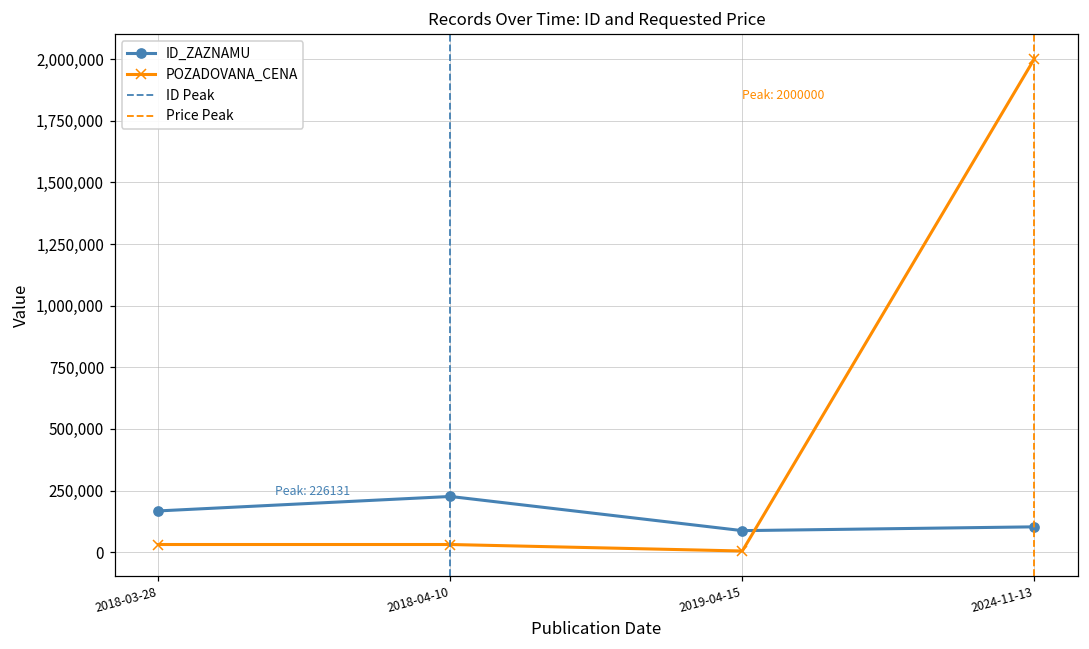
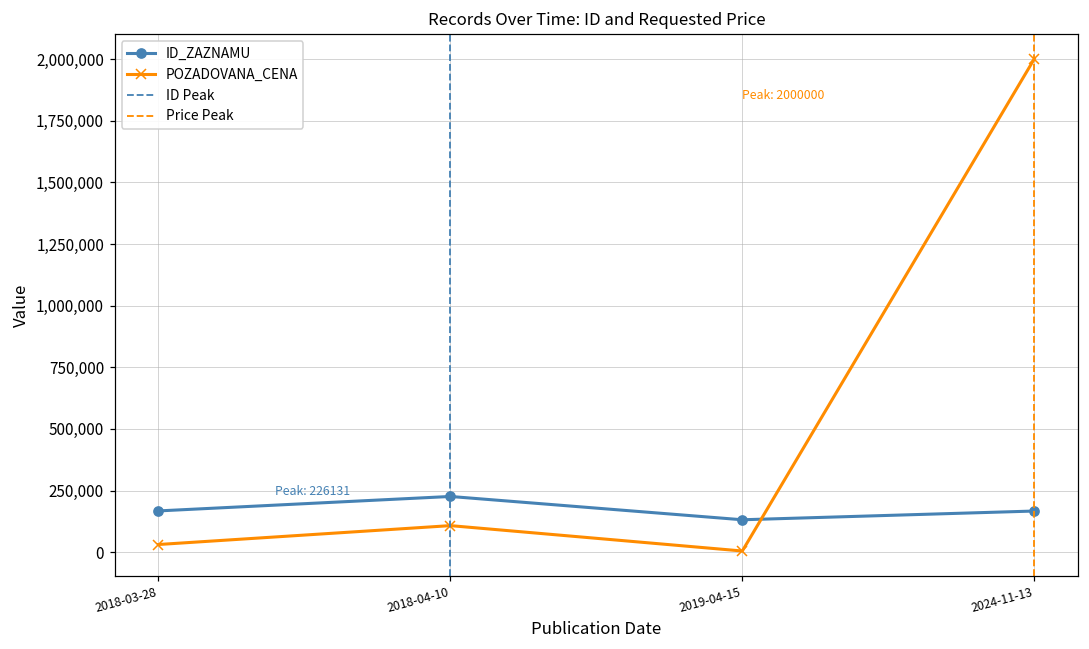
POZADOVANA_CENA, 2018-04-10: 30,000 -> 110,000
ID_ZAZNAMU, 2019-04-15: 90,000 -> 130,000
ID_ZAZNAMU, 2024-11-13: 100,000 -> 170,000
